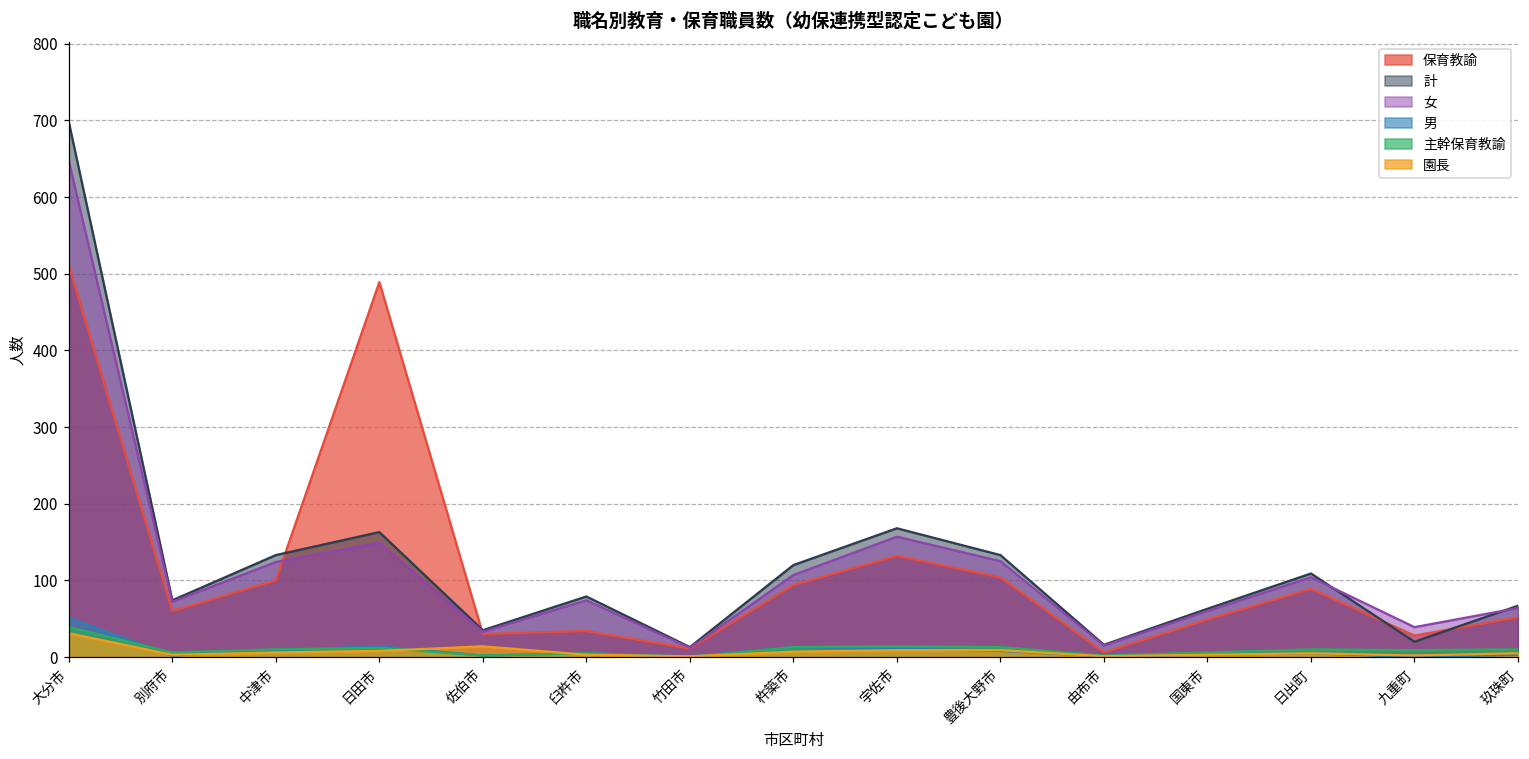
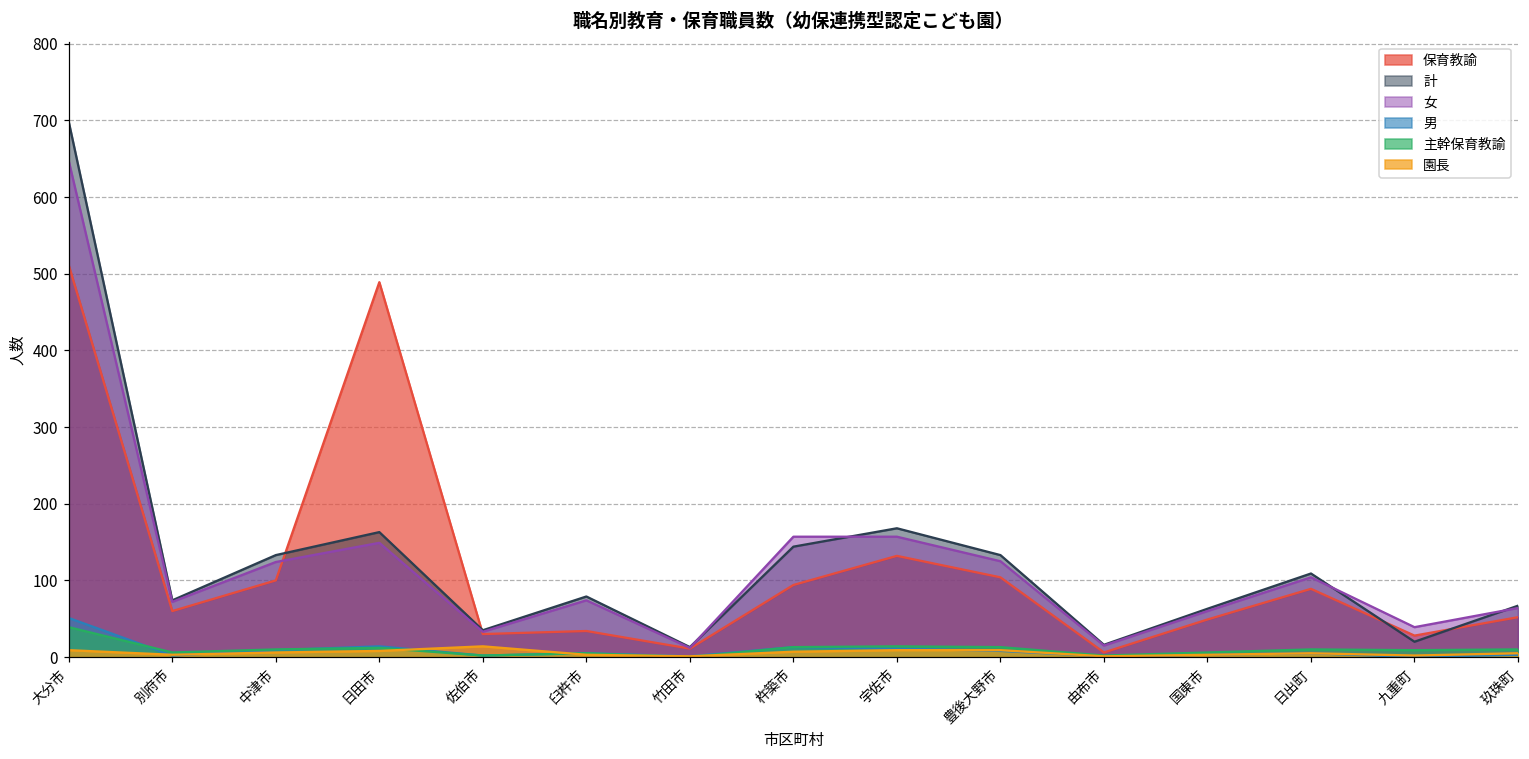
園長, 大分市: 30 -> 10
計, 杵築市: 120 -> 140
女, 杵築市: 110 -> 160
